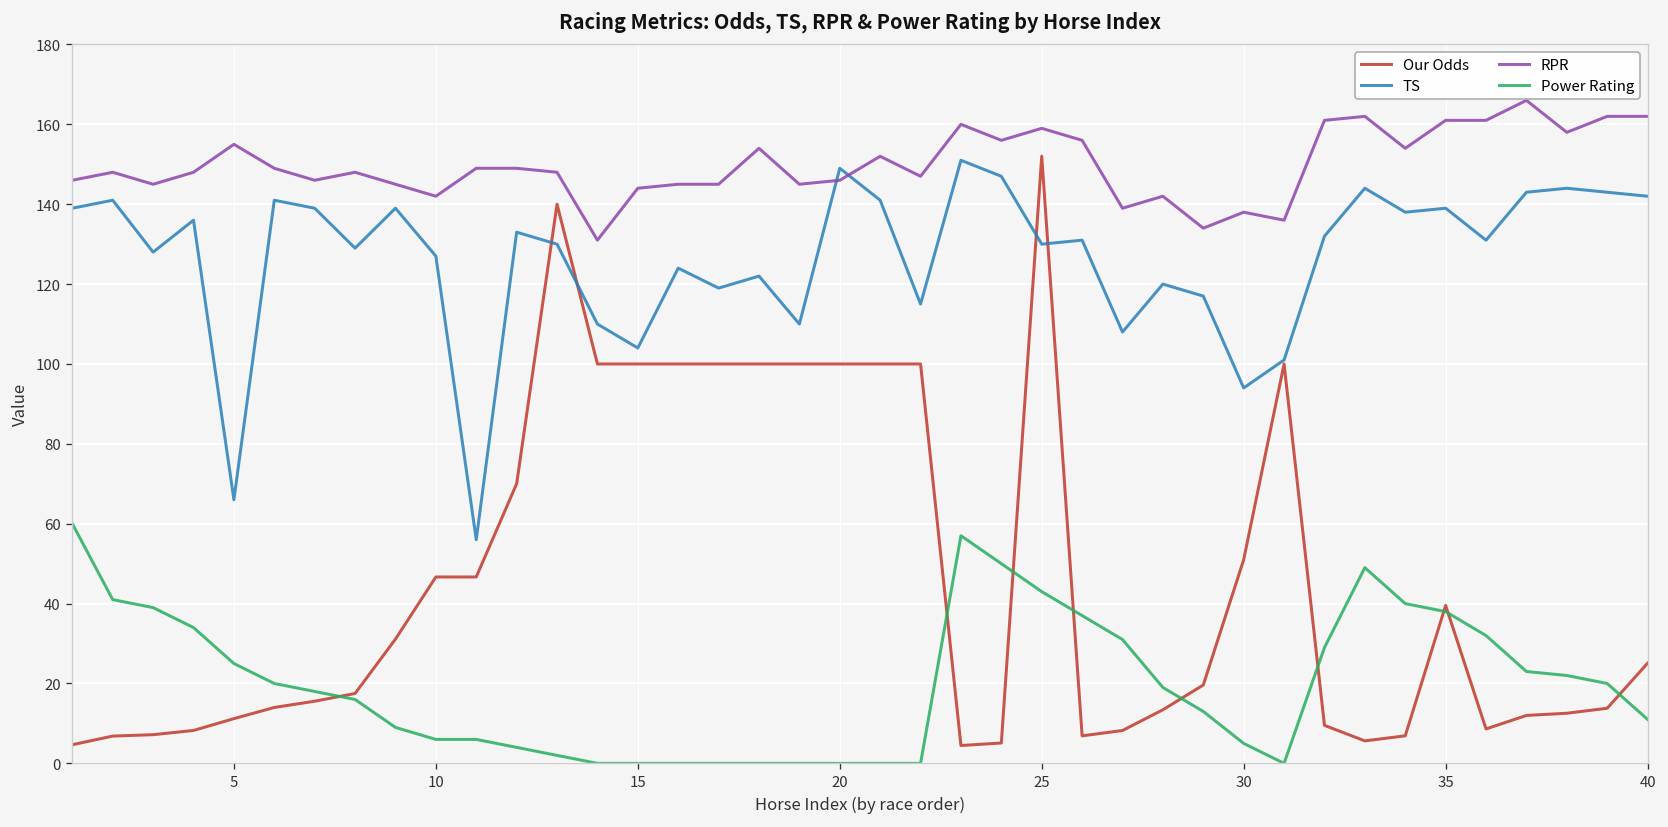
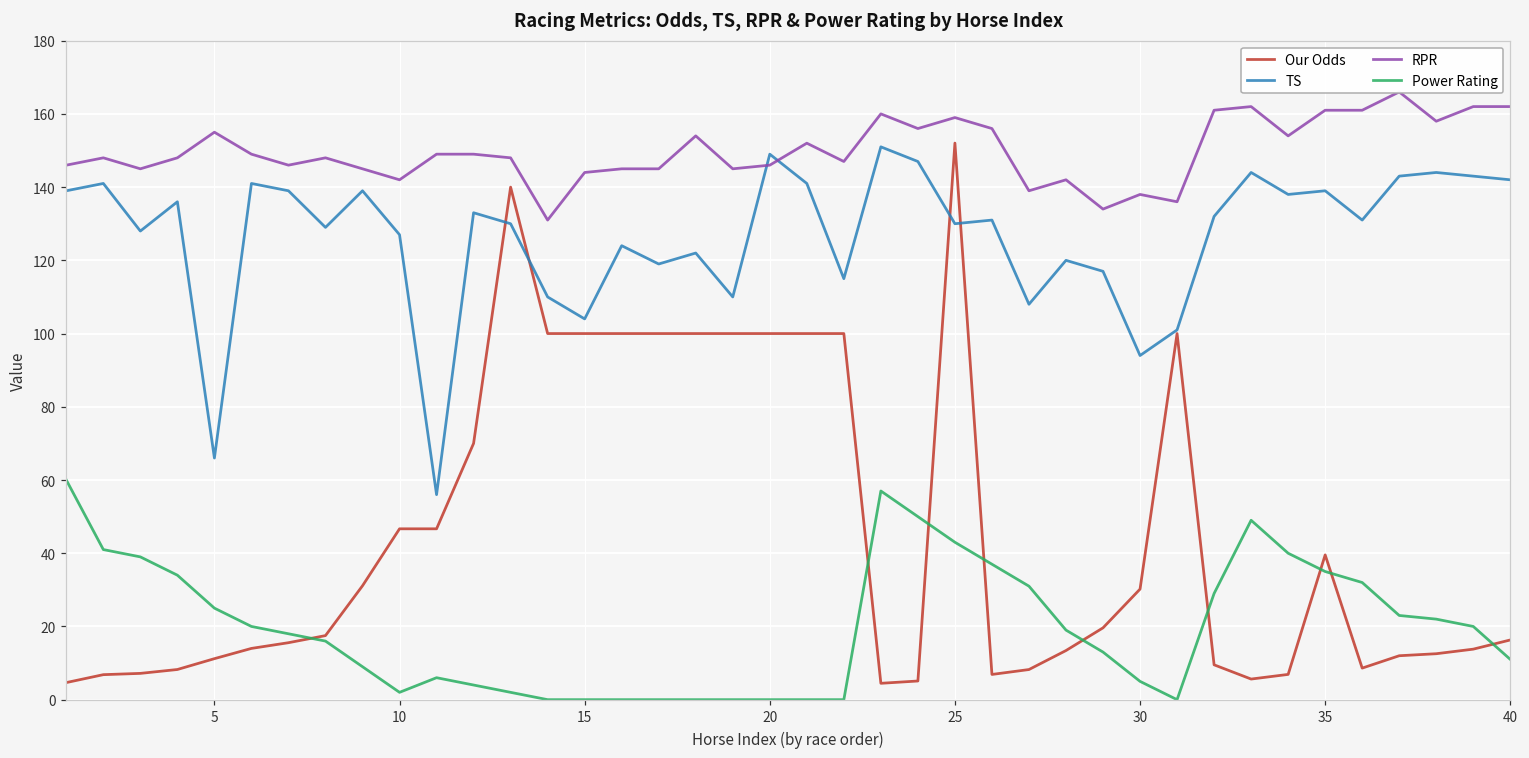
Power Rating, 10: 6 -> 2
Our Odds, 30: 51 -> 30
Power Rating, 35: 38 -> 35
Our Odds, 40: 25 -> 16
